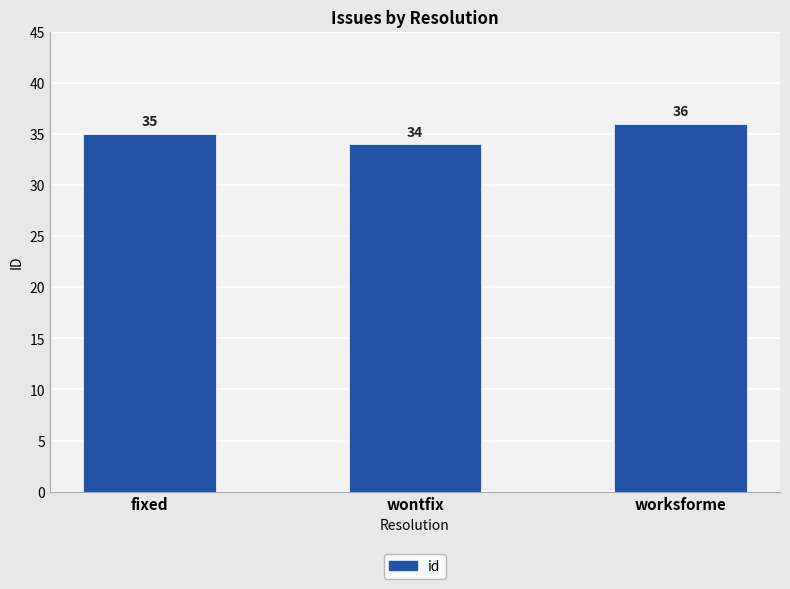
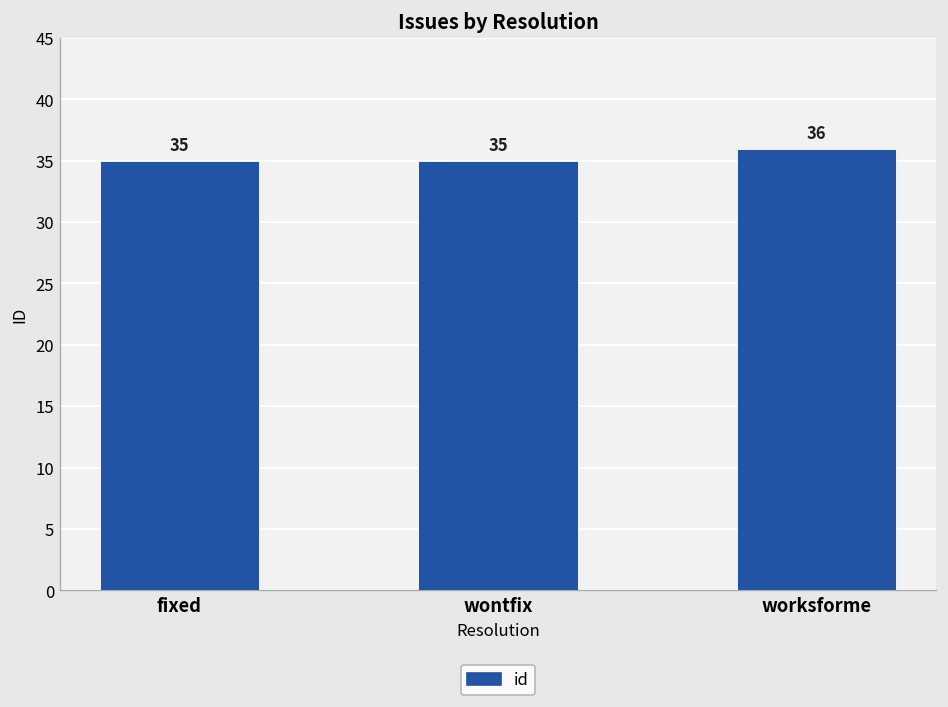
wontfix: 34 -> 35
